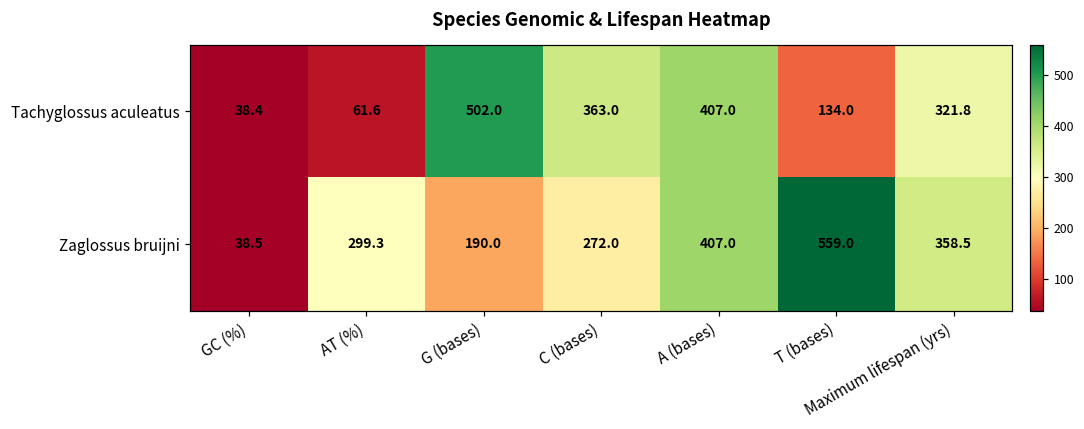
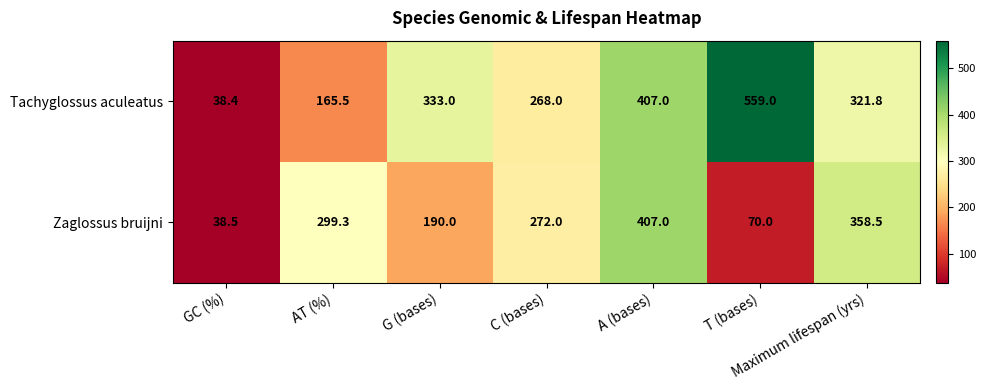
Tachyglossus aculeatus, AT (%): 61.6 -> 165.5
Tachyglossus aculeatus, G (bases): 502.0 -> 333.0
Tachyglossus aculeatus, C (bases): 363.0 -> 268.0
Tachyglossus aculeatus, T (bases): 134.0 -> 559.0
Zaglossus bruijni, T (bases): 559.0 -> 70.0
